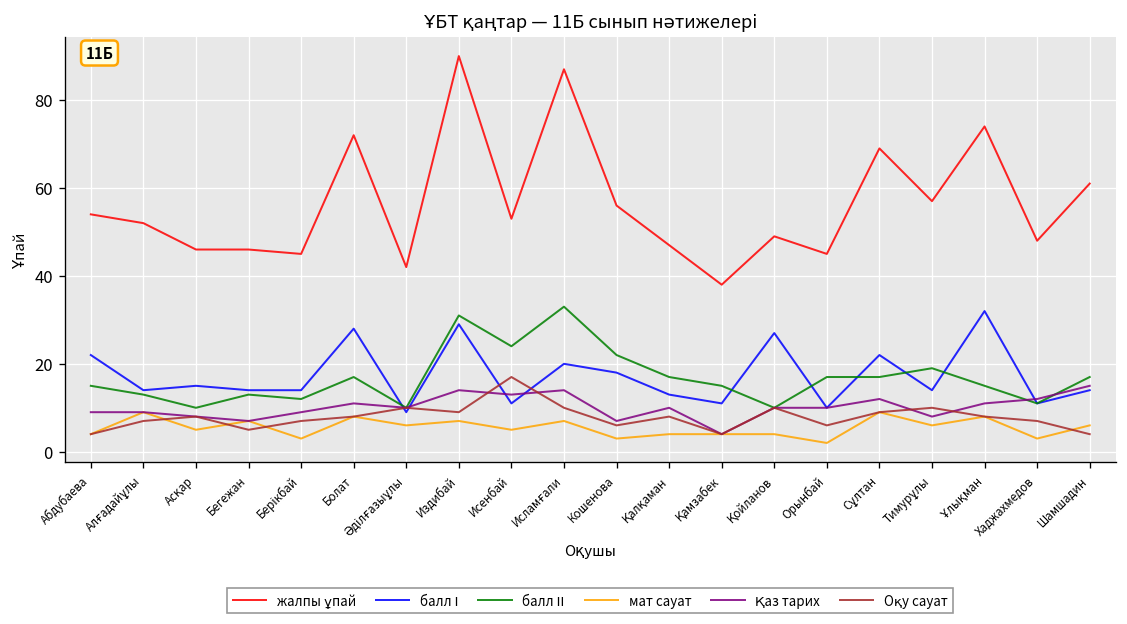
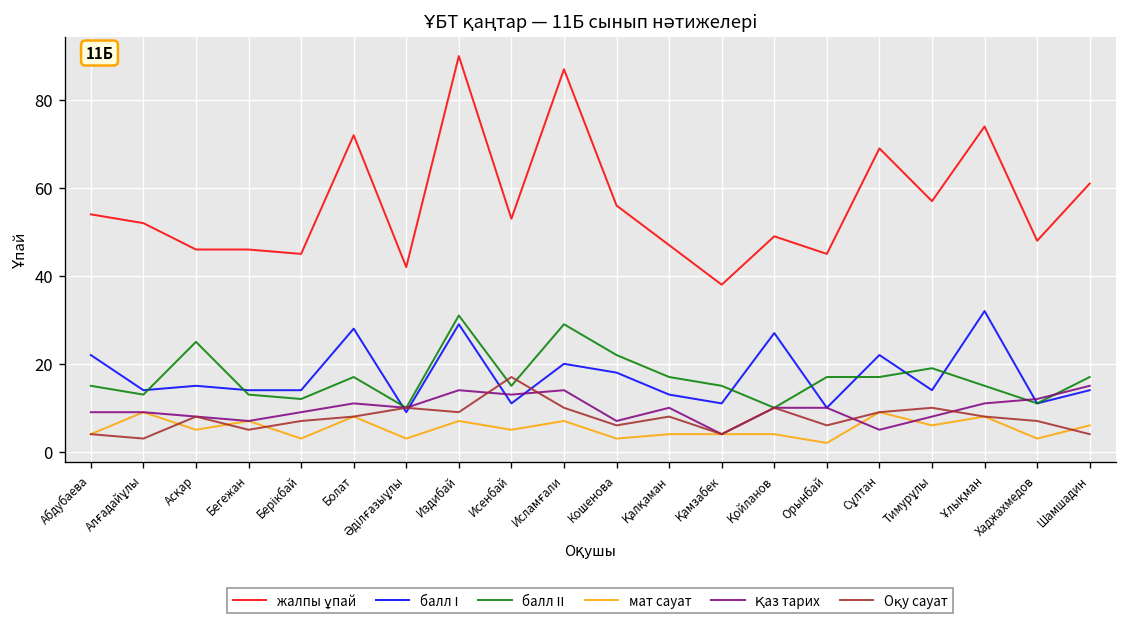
Оқу сауат, Алғадайұлы: 7 -> 3
балл ІІ, Асқар: 10 -> 25
мат сауат, Әділғазыұлы: 6 -> 3
балл ІІ, Исенбай: 24 -> 15
балл ІІ, Исламғали: 33 -> 29
Қаз тарих, Сұлтан: 12 -> 5
